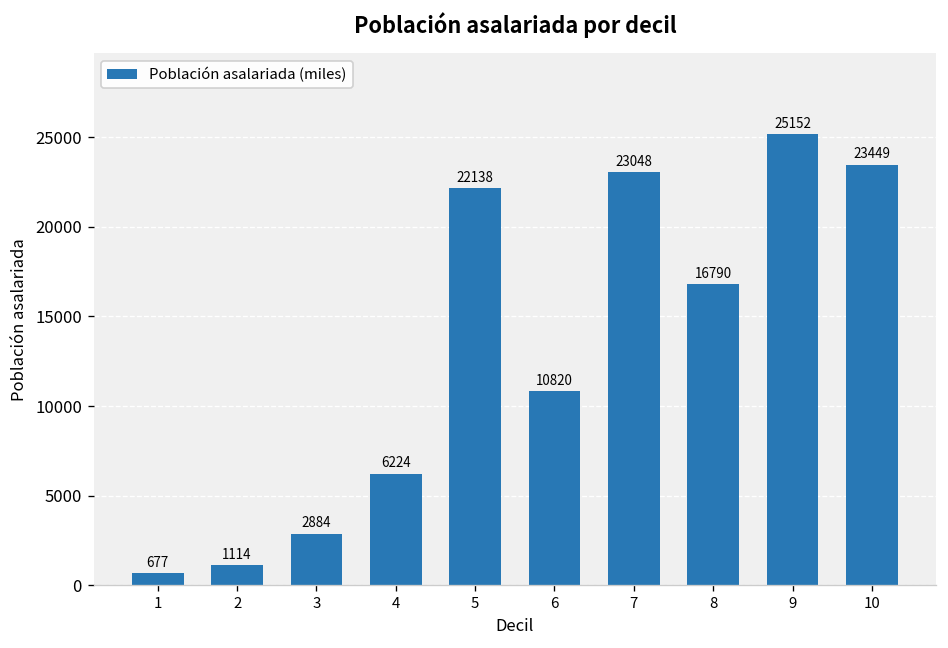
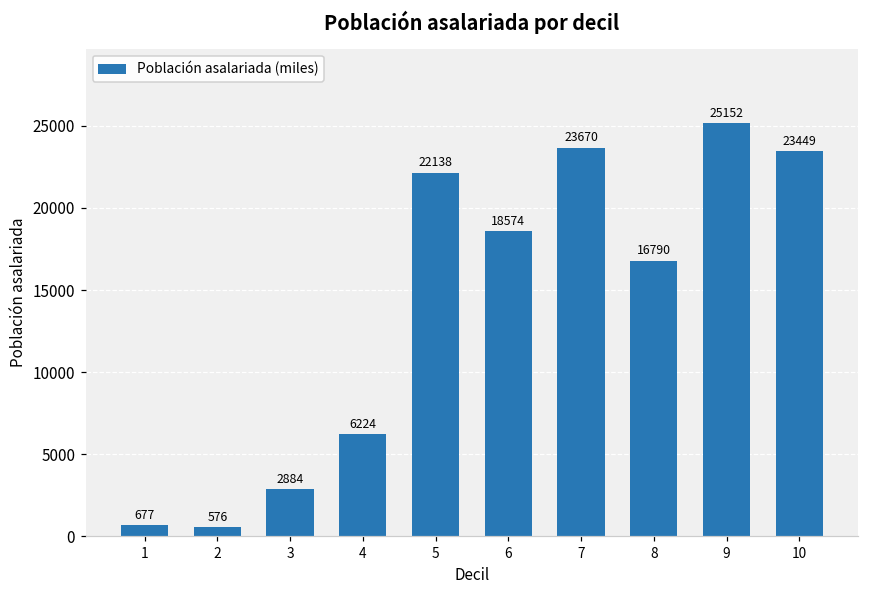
2: 1114 -> 576
6: 10820 -> 18574
7: 23048 -> 23670
